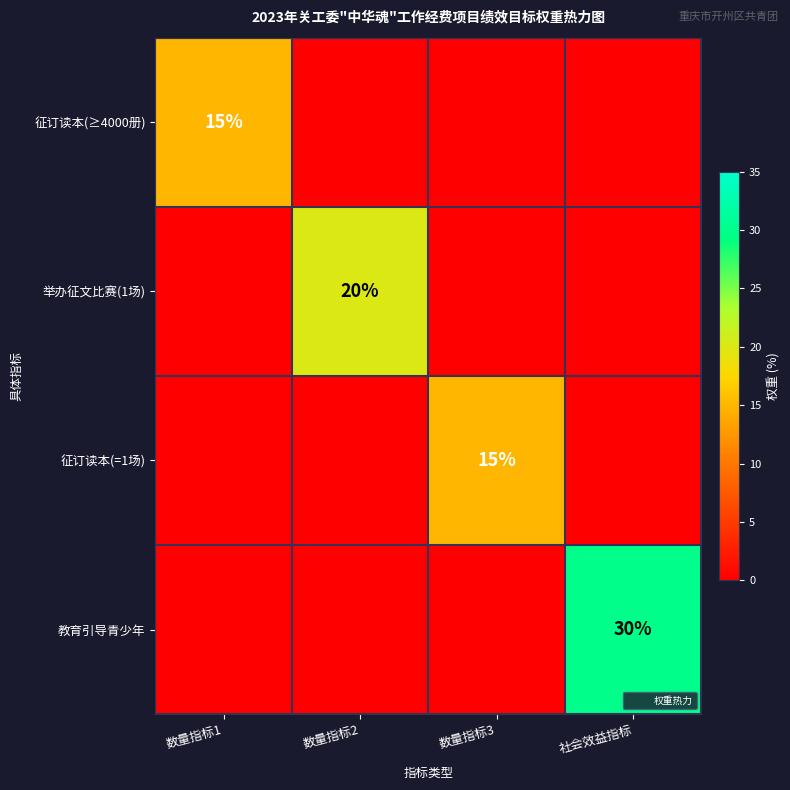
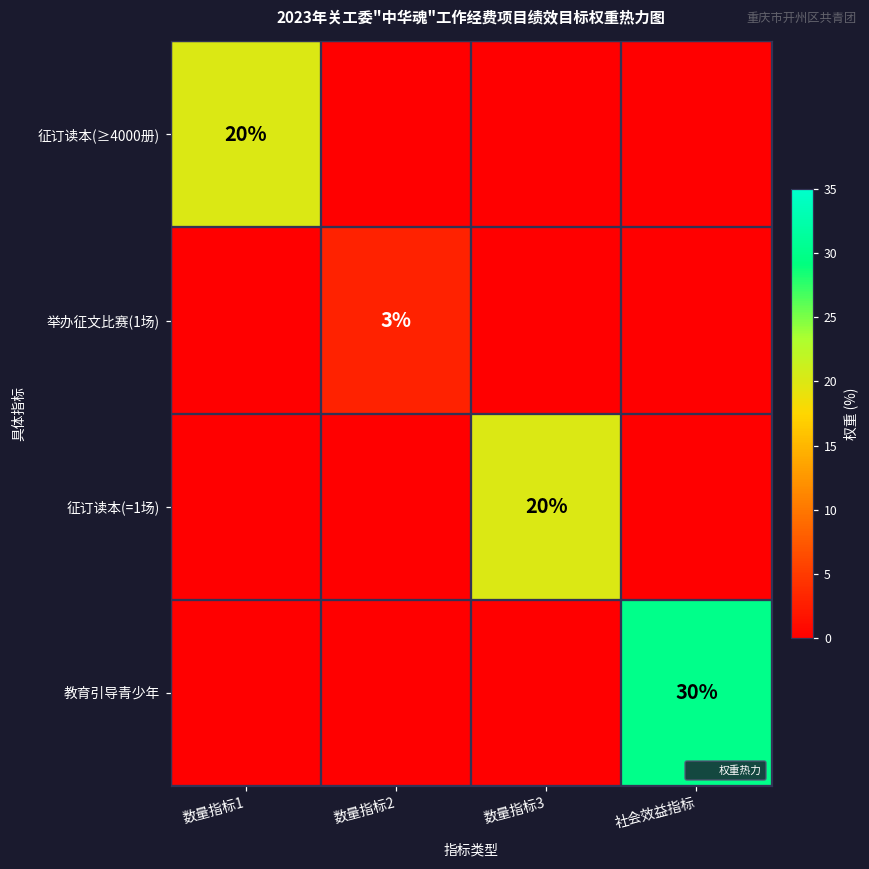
征订读本(≥4000册), 数量指标1: 15% -> 20%
举办征文比赛(1场), 数量指标2: 20% -> 3%
征订读本(=1场), 数量指标3: 15% -> 20%
